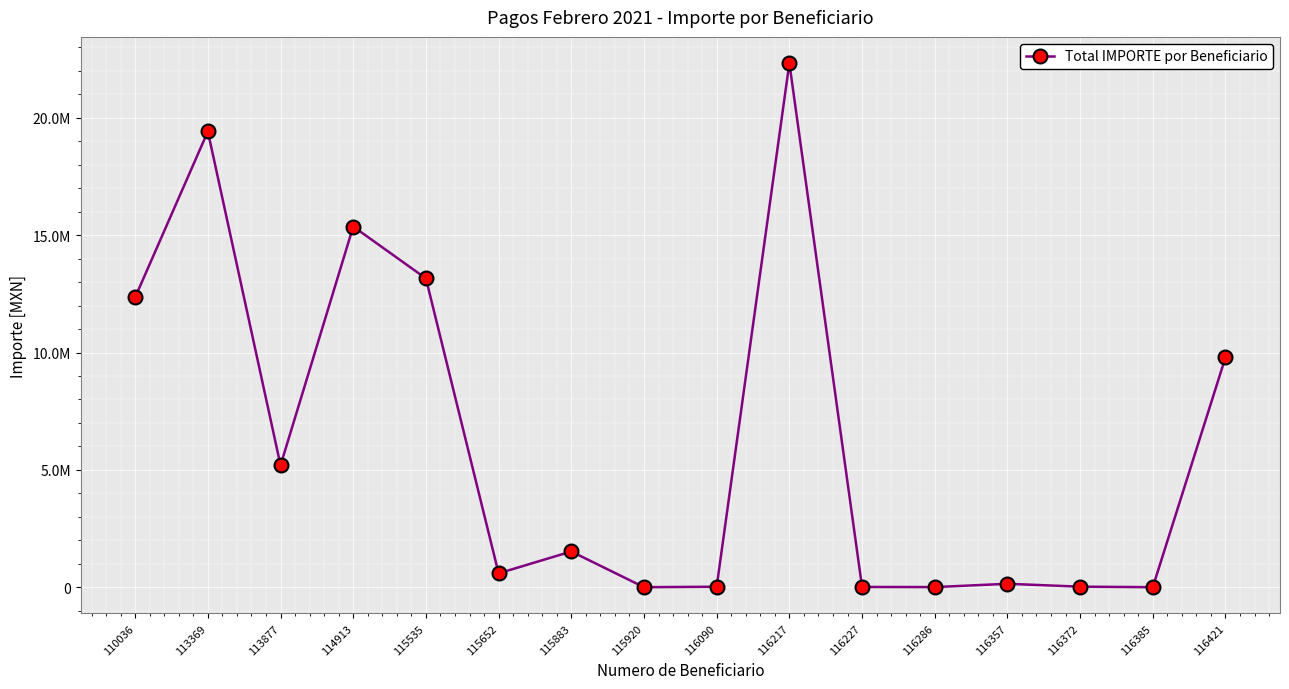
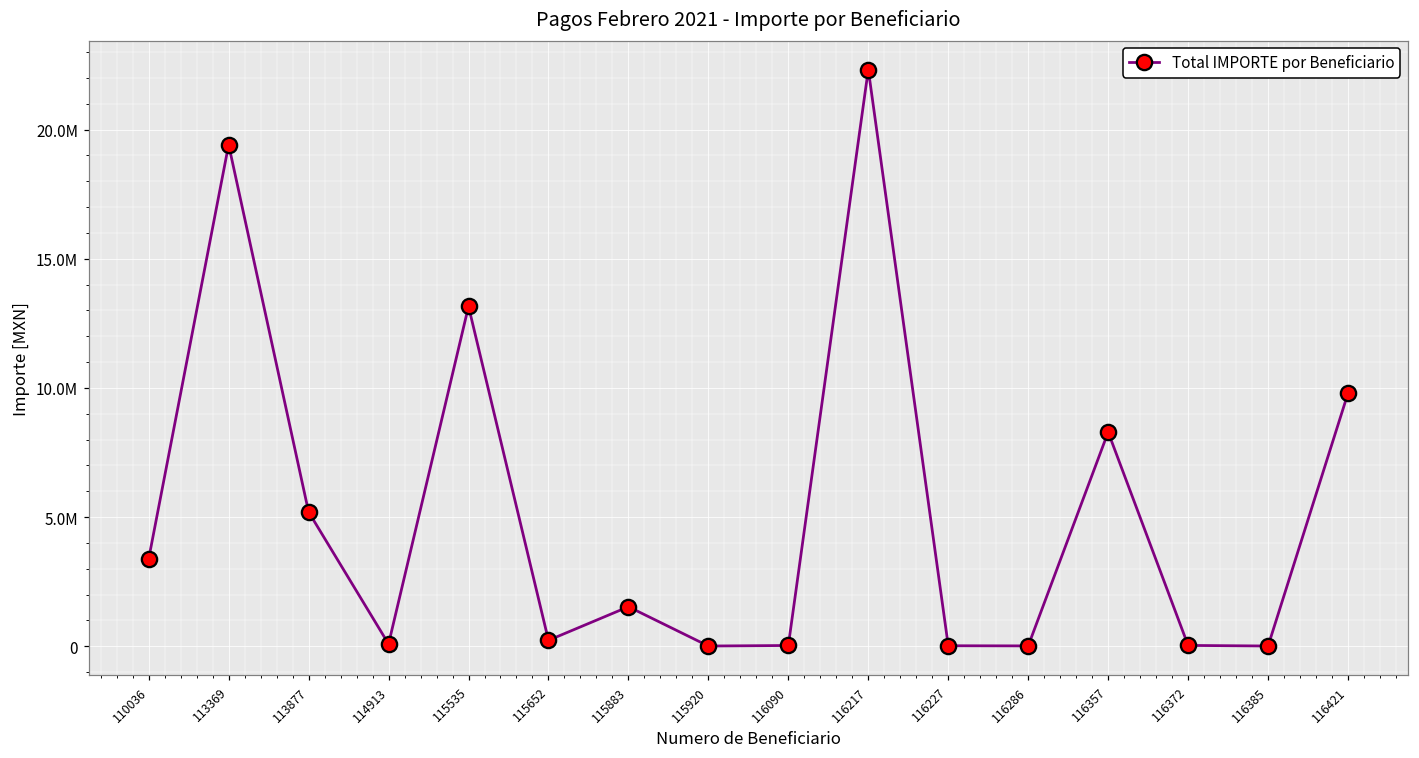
110036: 12400000 -> 3400000
114913: 15400000 -> 100000
115652: 600000 -> 200000
116357: 200000 -> 8300000
